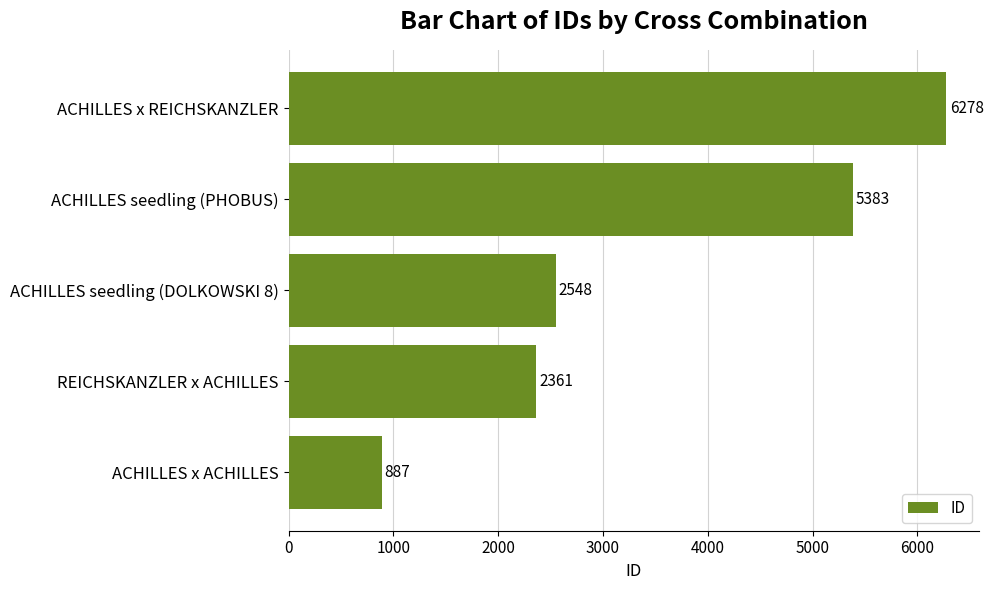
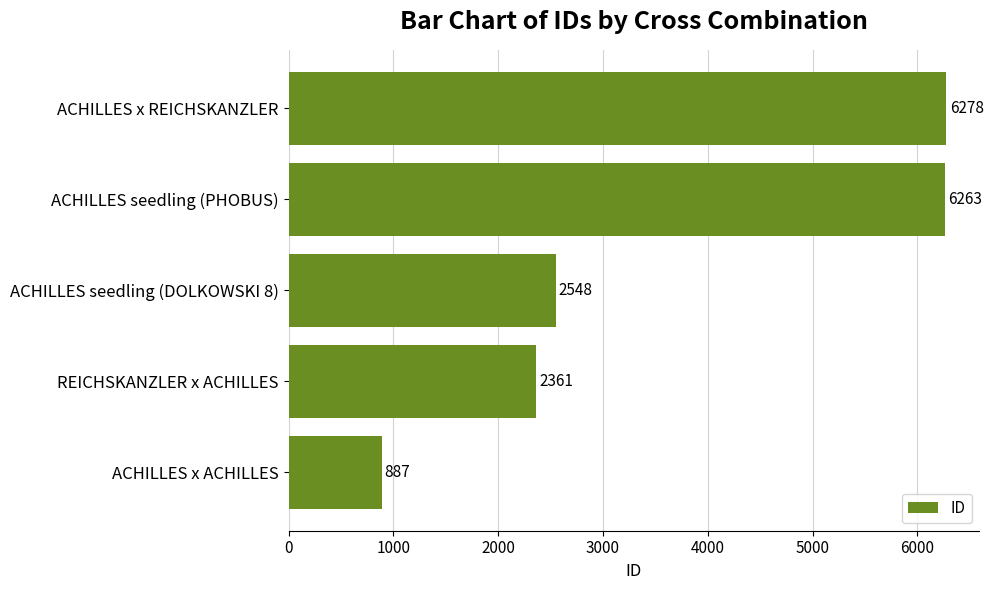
ACHILLES seedling (PHOBUS): 5383 -> 6263
